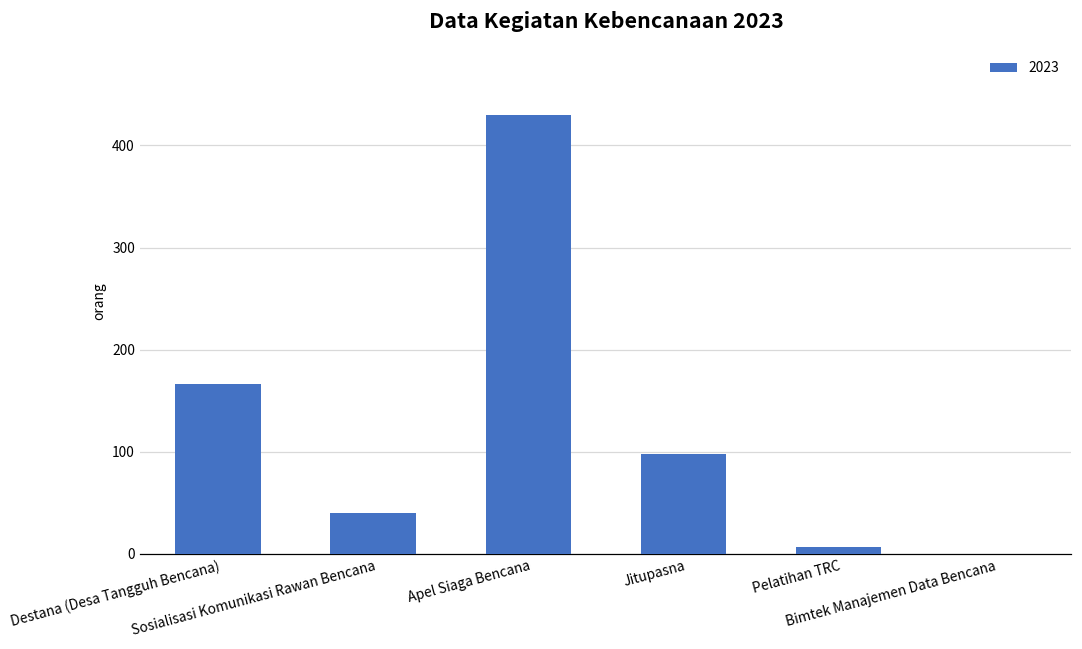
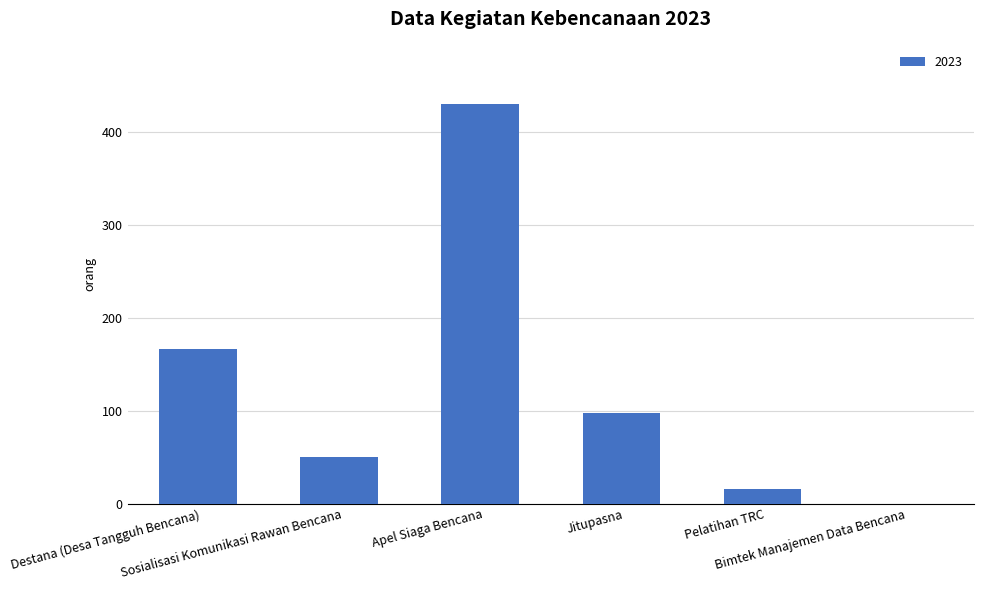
Sosialisasi Komunikasi Rawan Bencana: 40 -> 50
Pelatihan TRC: 10 -> 20
